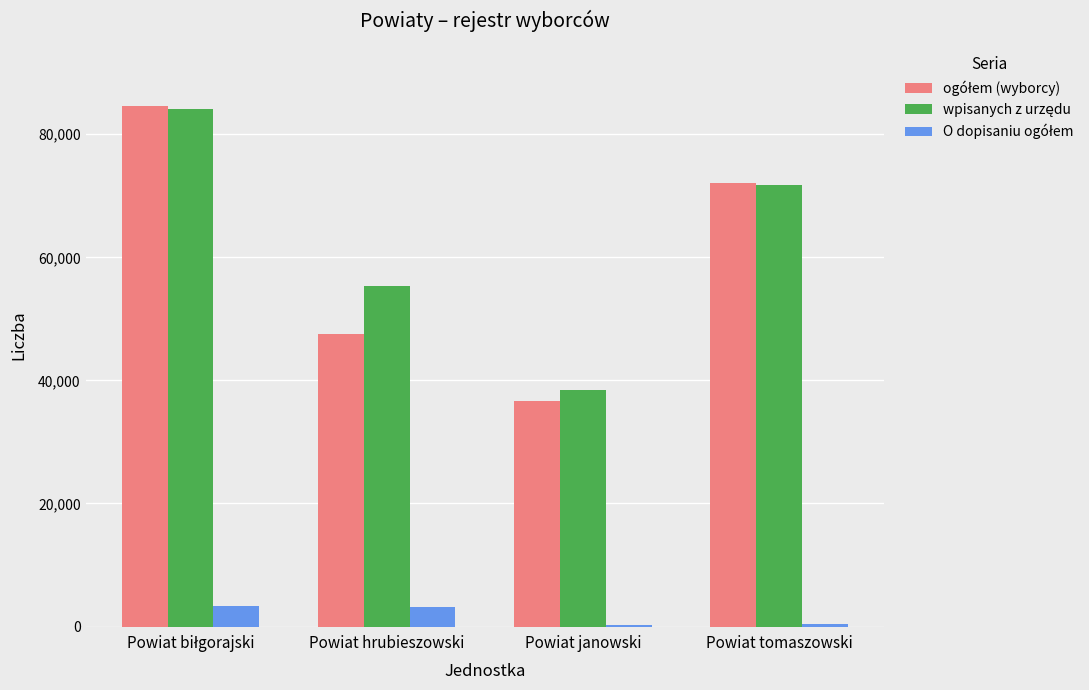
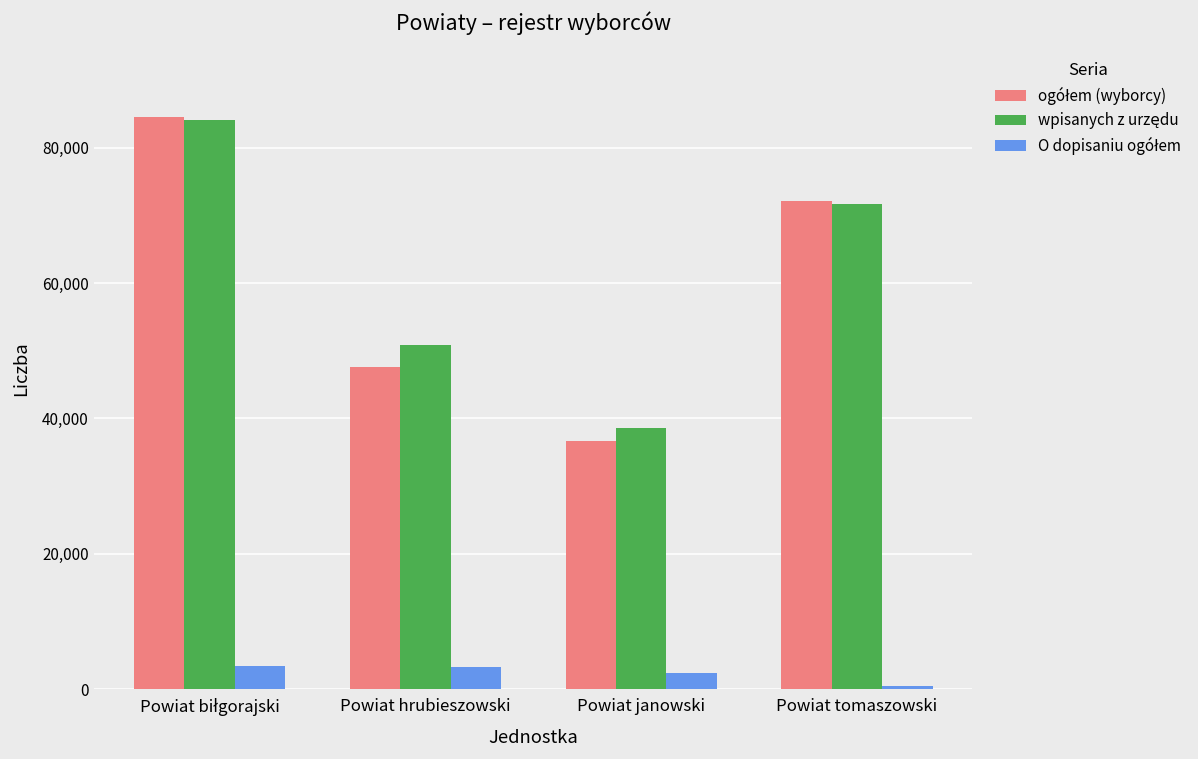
wpisanych z urzędu, Powiat hrubieszowski: 55,000 -> 51,000
O dopisaniu ogółem, Powiat janowski: 0 -> 2,000
